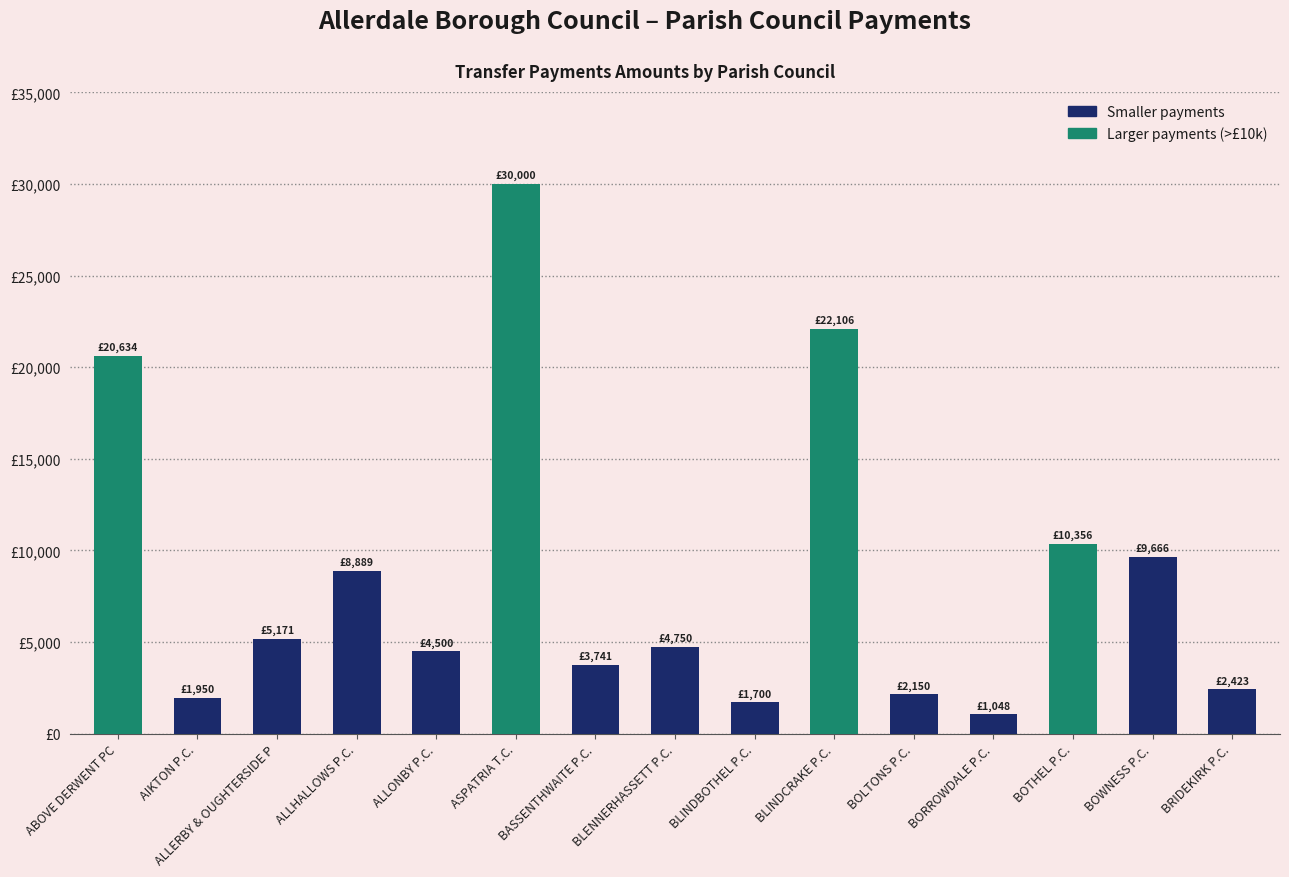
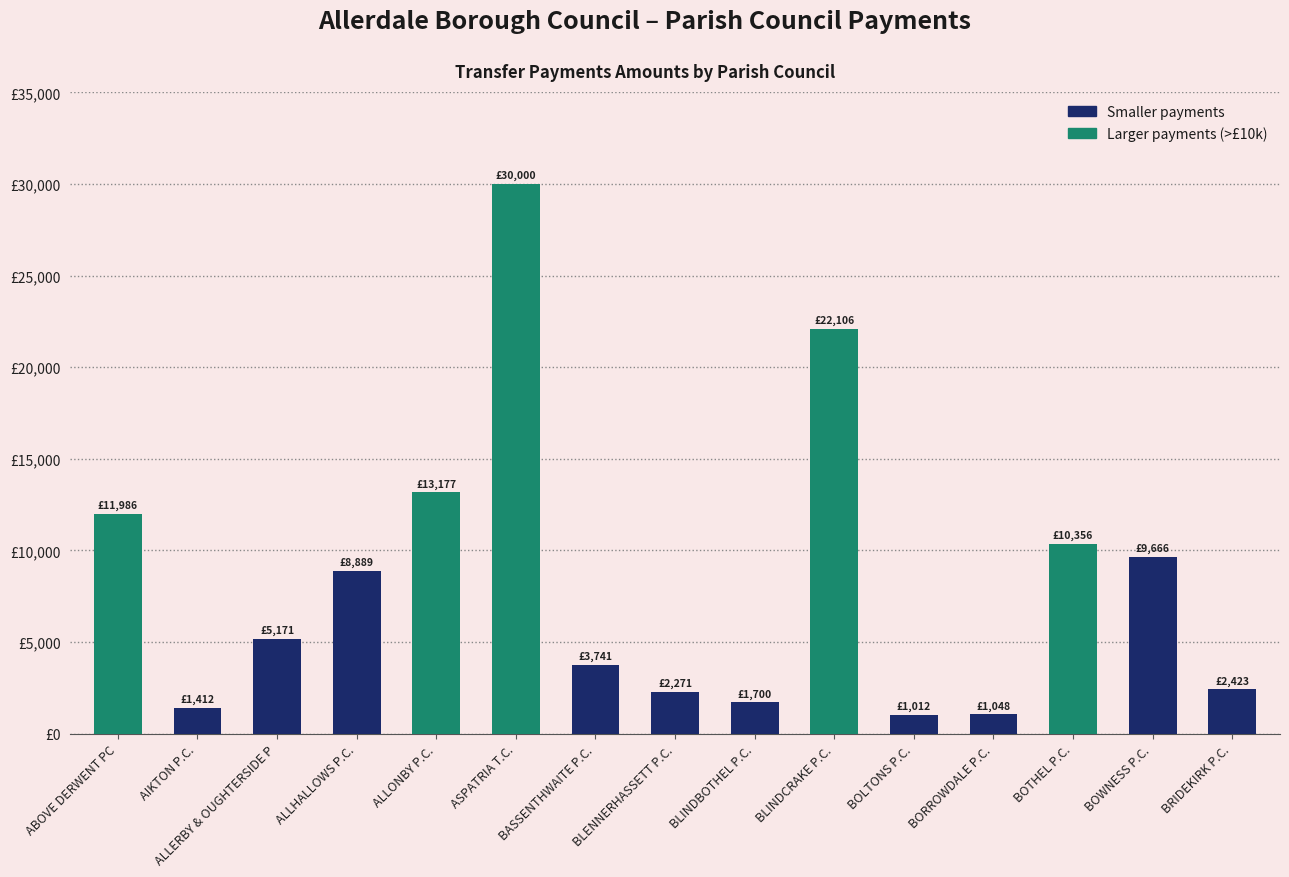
ABOVE DERWENT PC: £20,634 -> £11,986
AIKTON P.C.: £1,950 -> £1,412
ALLONBY P.C.: £4,500 -> £13,177
BLENNERHASSETT P.C.: £4,750 -> £2,271
BOLTONS P.C.: £2,150 -> £1,012
